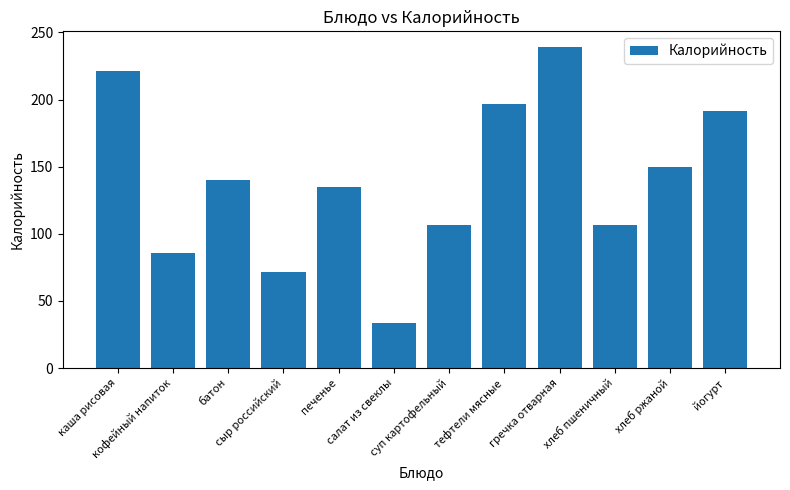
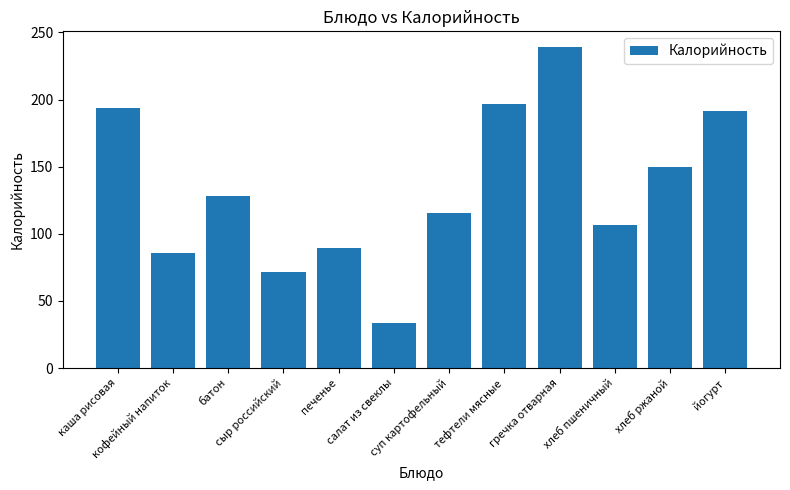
каша рисовая: 221 -> 194
батон: 140 -> 129
печенье: 135 -> 89
суп картофельный: 106 -> 116
